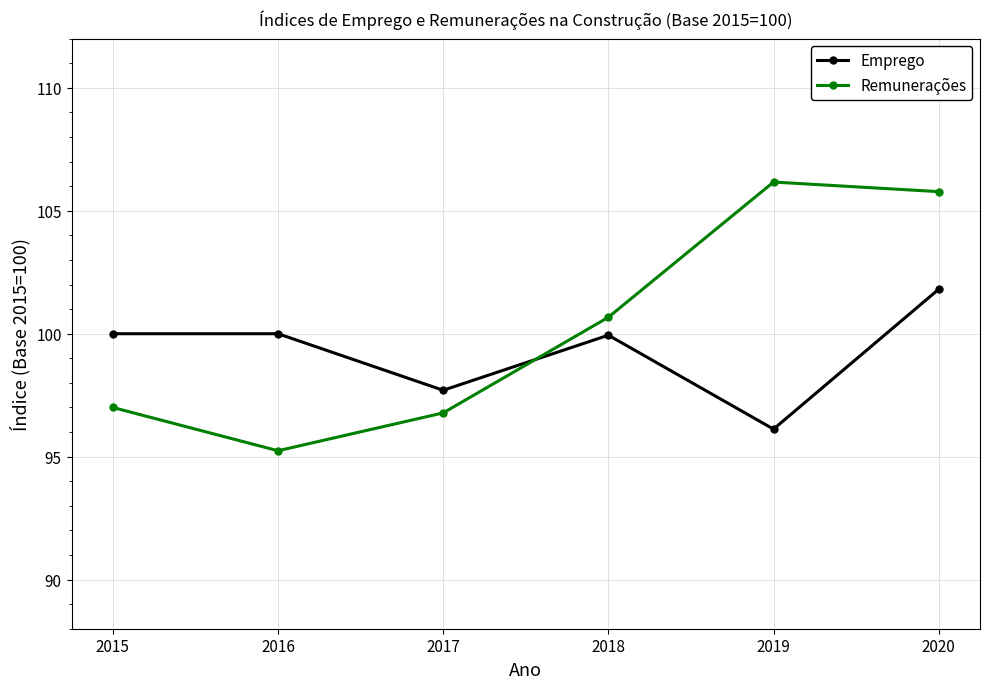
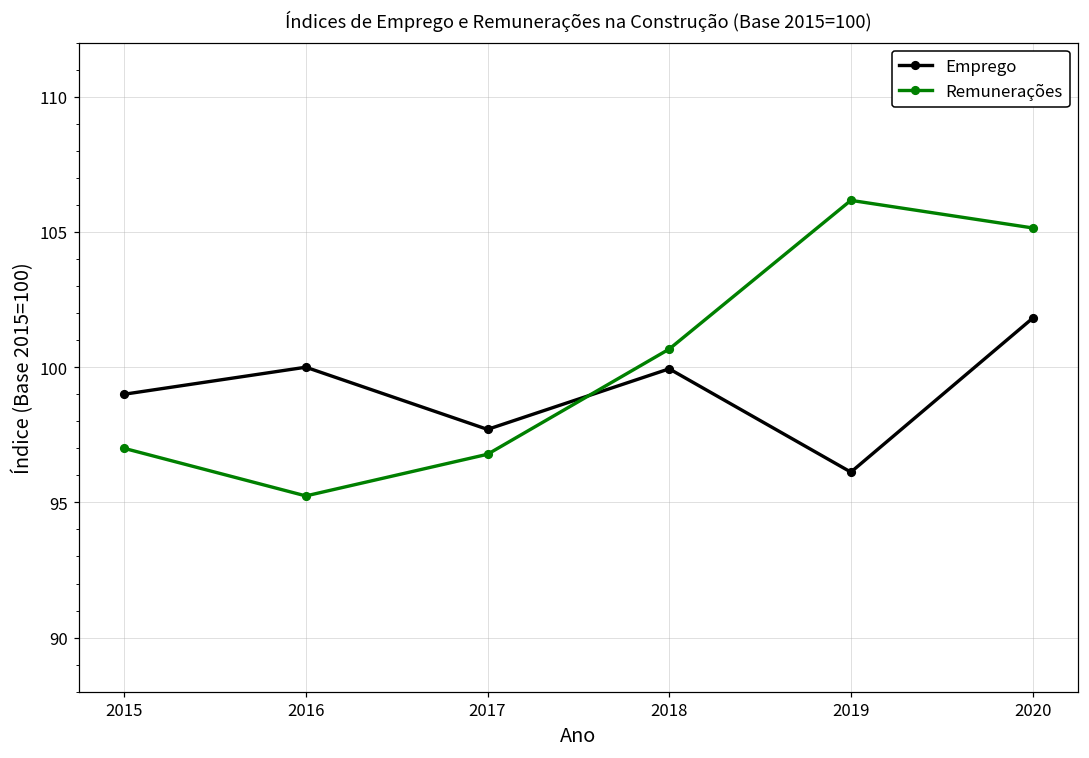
Emprego, 2015: 100 -> 99
Remunerações, 2020: 105.8 -> 105.2
